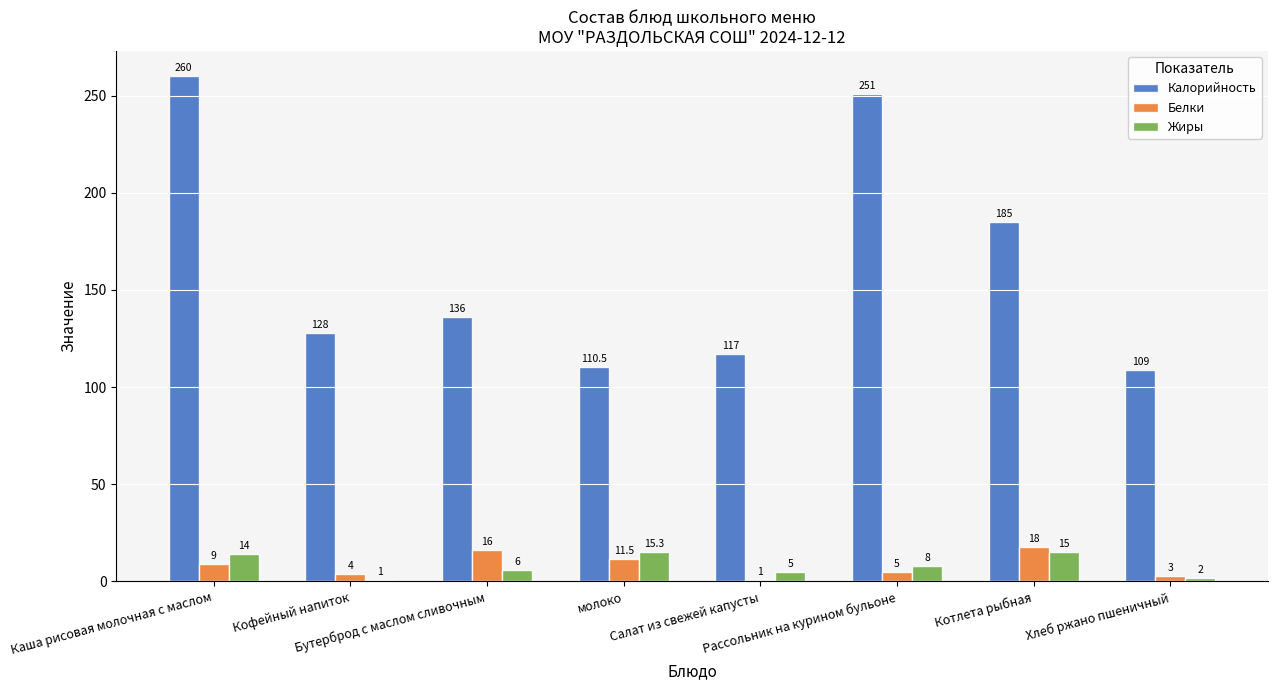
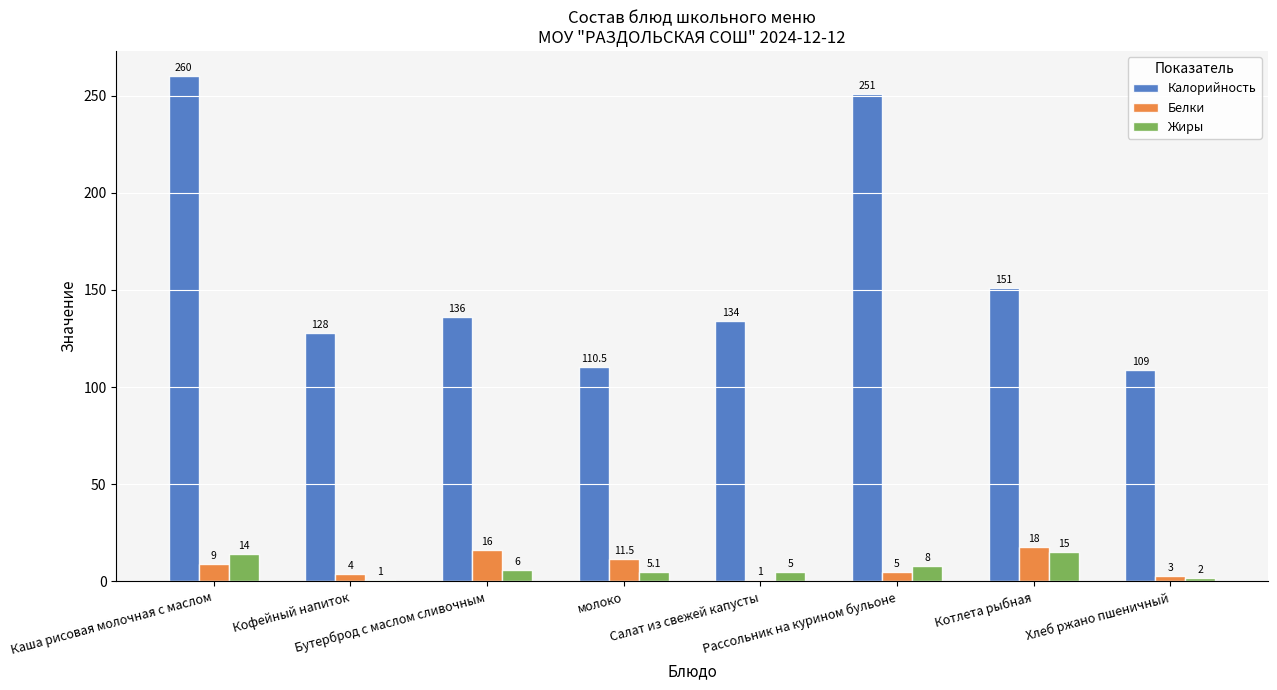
Жиры, молоко: 15.3 -> 5.1
Калорийность, Салат из свежей капусты: 117 -> 134
Калорийность, Котлета рыбная: 185 -> 151
